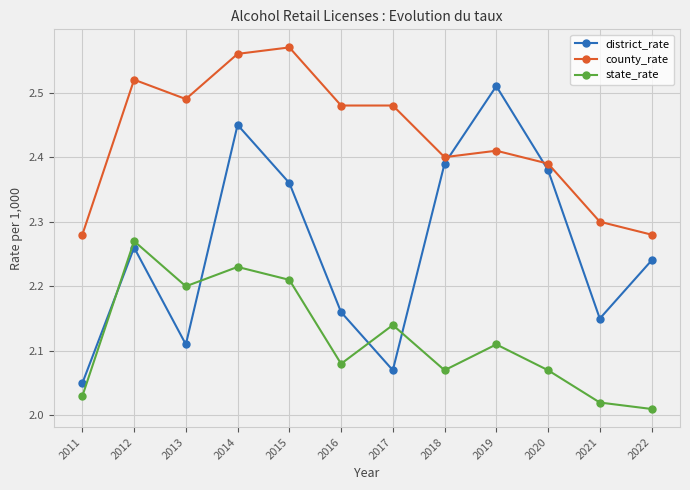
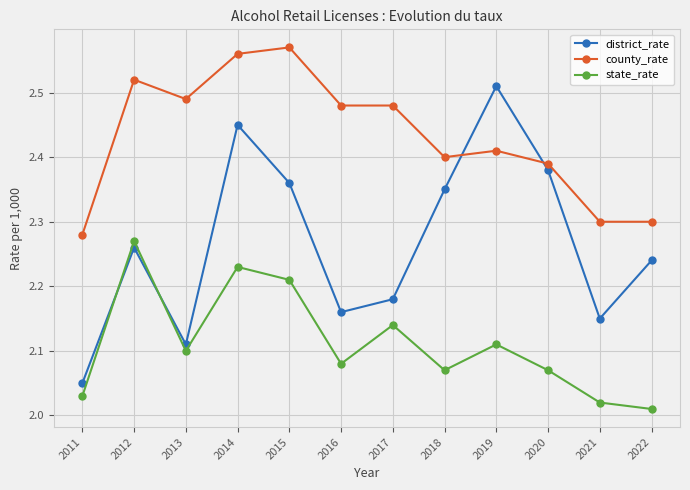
state_rate, 2013: 2.2 -> 2.1
district_rate, 2017: 2.07 -> 2.18
district_rate, 2018: 2.39 -> 2.35
county_rate, 2022: 2.28 -> 2.30
